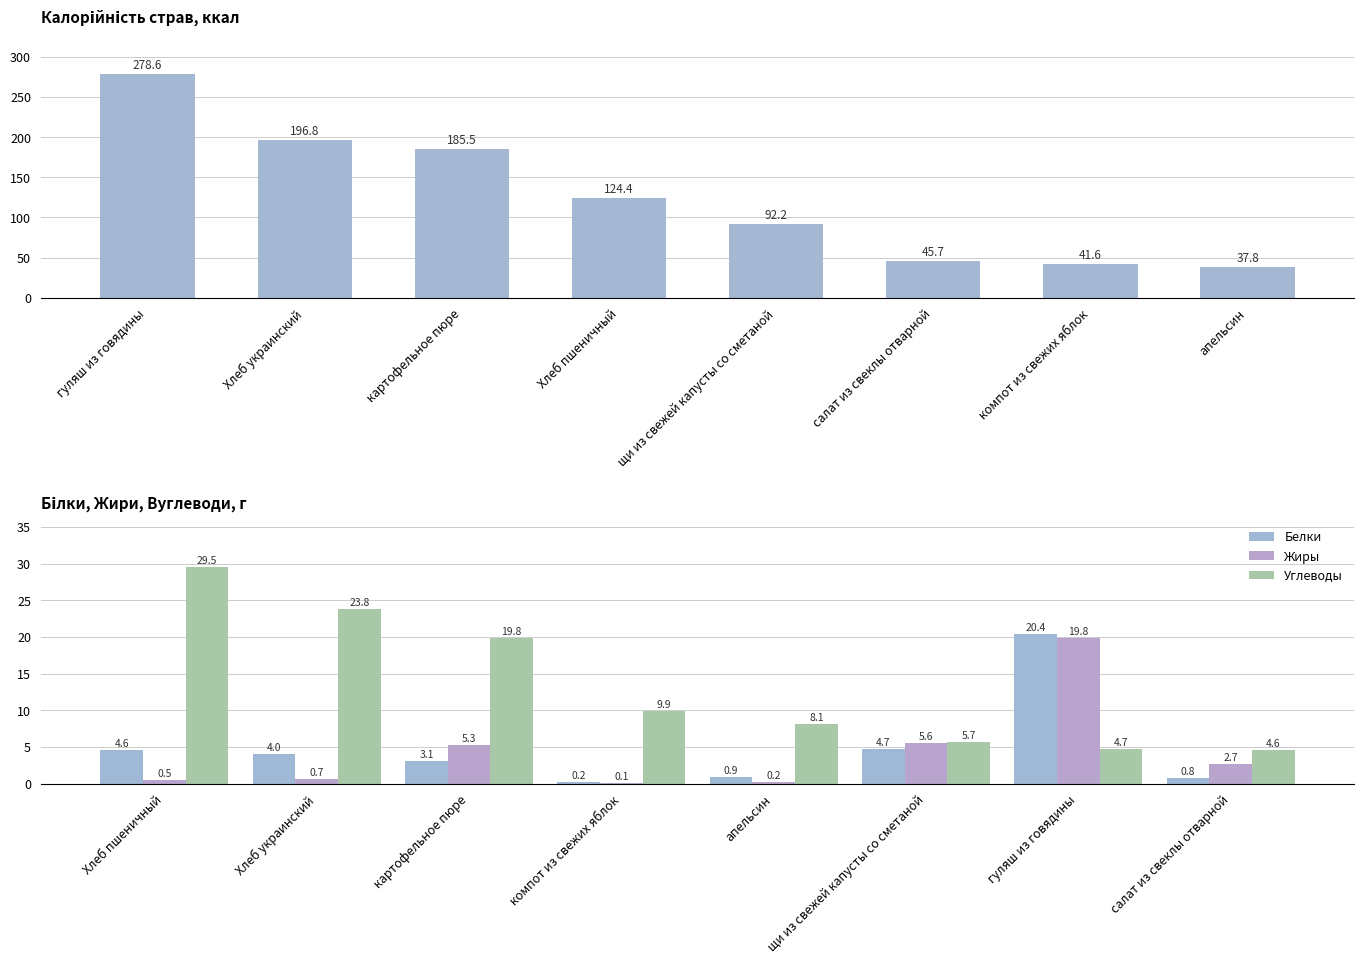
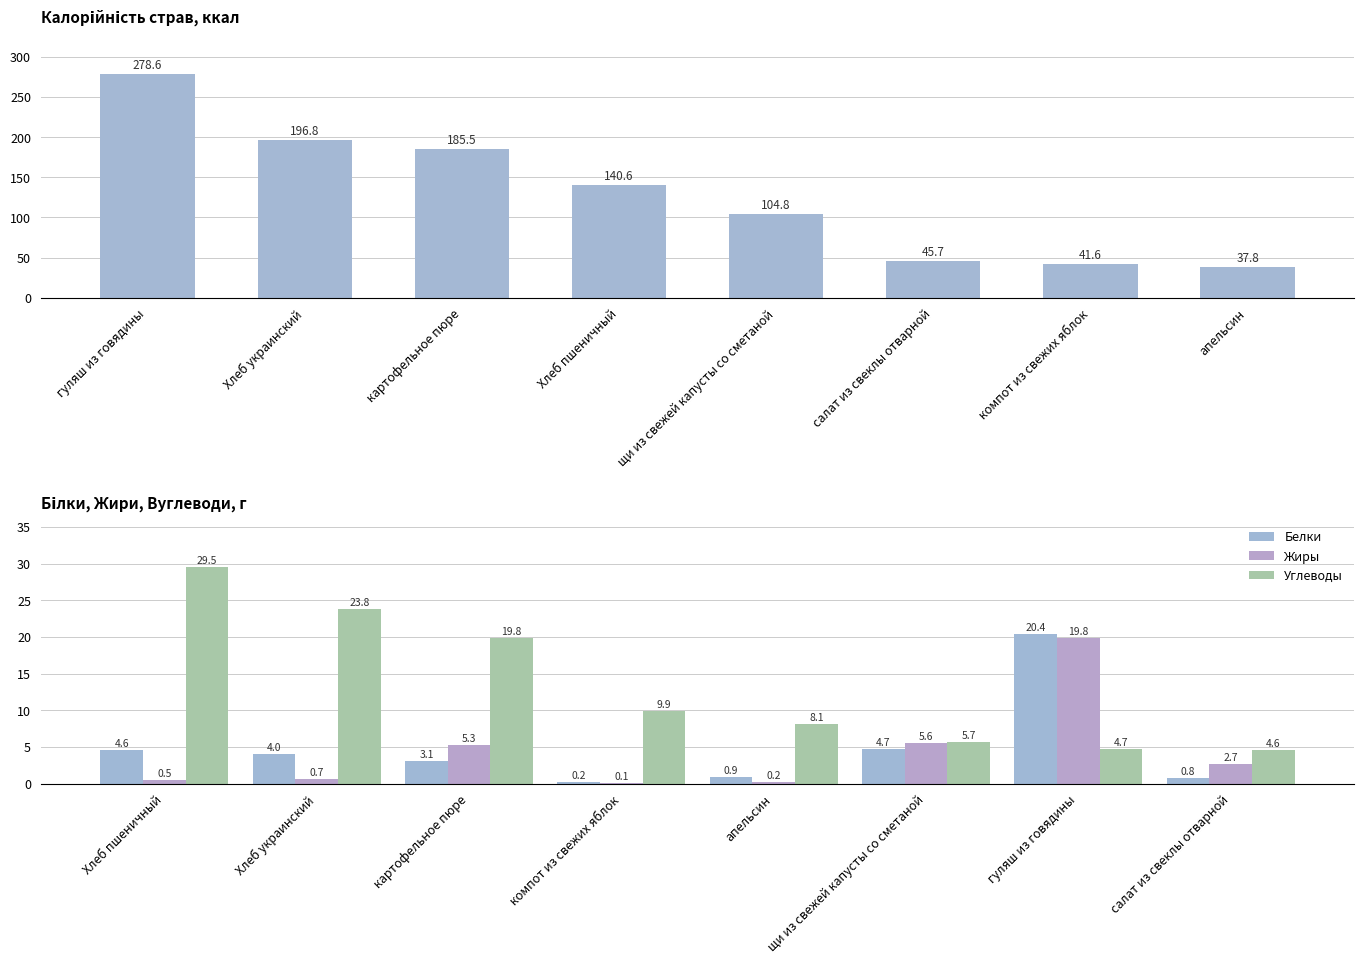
Калорійність страв, ккал, Хлеб пшеничный: 124.4 -> 140.6
Калорійність страв, ккал, щи из свежей капусты со сметаной: 92.2 -> 104.8
